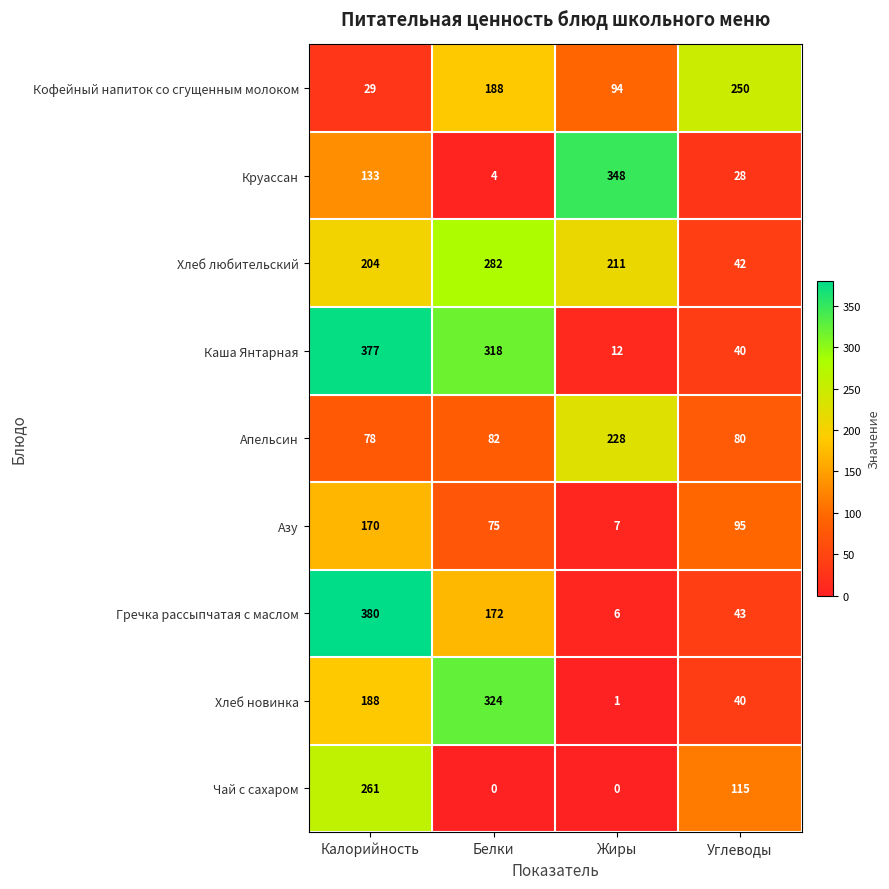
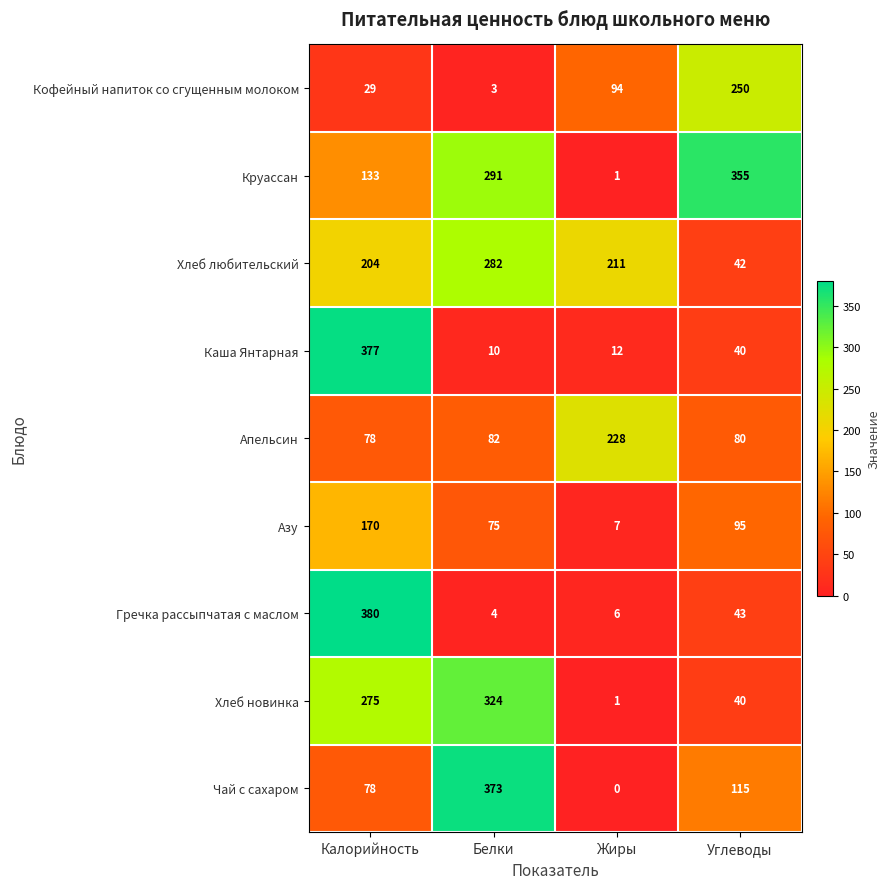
Кофейный напиток со сгущенным молоком, Белки: 188 -> 3
Круассан, Белки: 4 -> 291
Круассан, Жиры: 348 -> 1
Круассан, Углеводы: 28 -> 355
Каша Янтарная, Белки: 318 -> 10
Гречка рассыпчатая с маслом, Белки: 172 -> 4
Хлеб новинка, Калорийность: 188 -> 275
Чай с сахаром, Калорийность: 261 -> 78
Чай с сахаром, Белки: 0 -> 373
